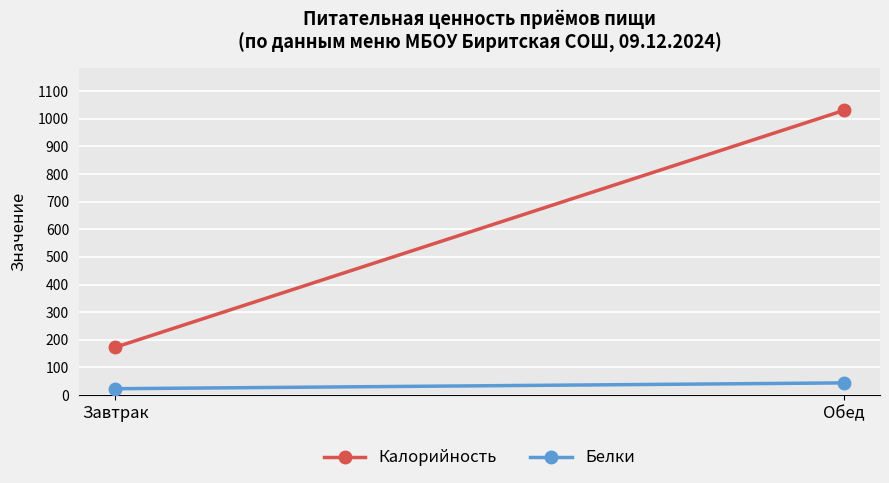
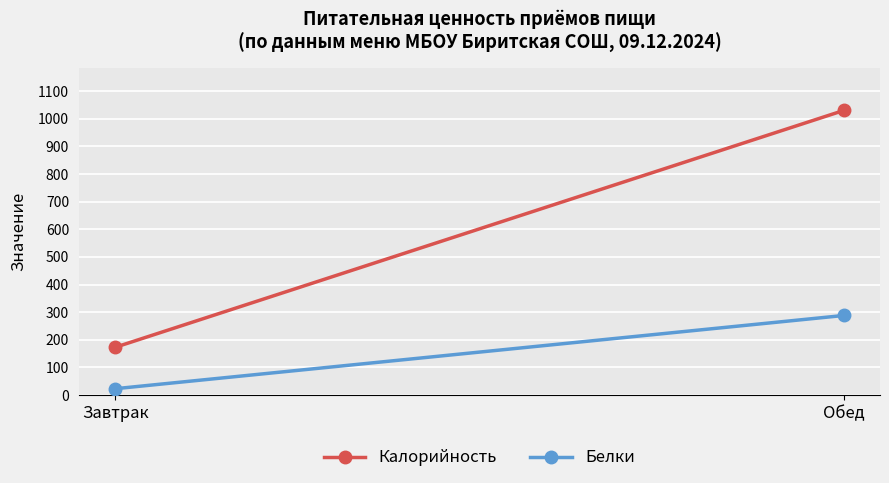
Белки, Обед: 40 -> 290
